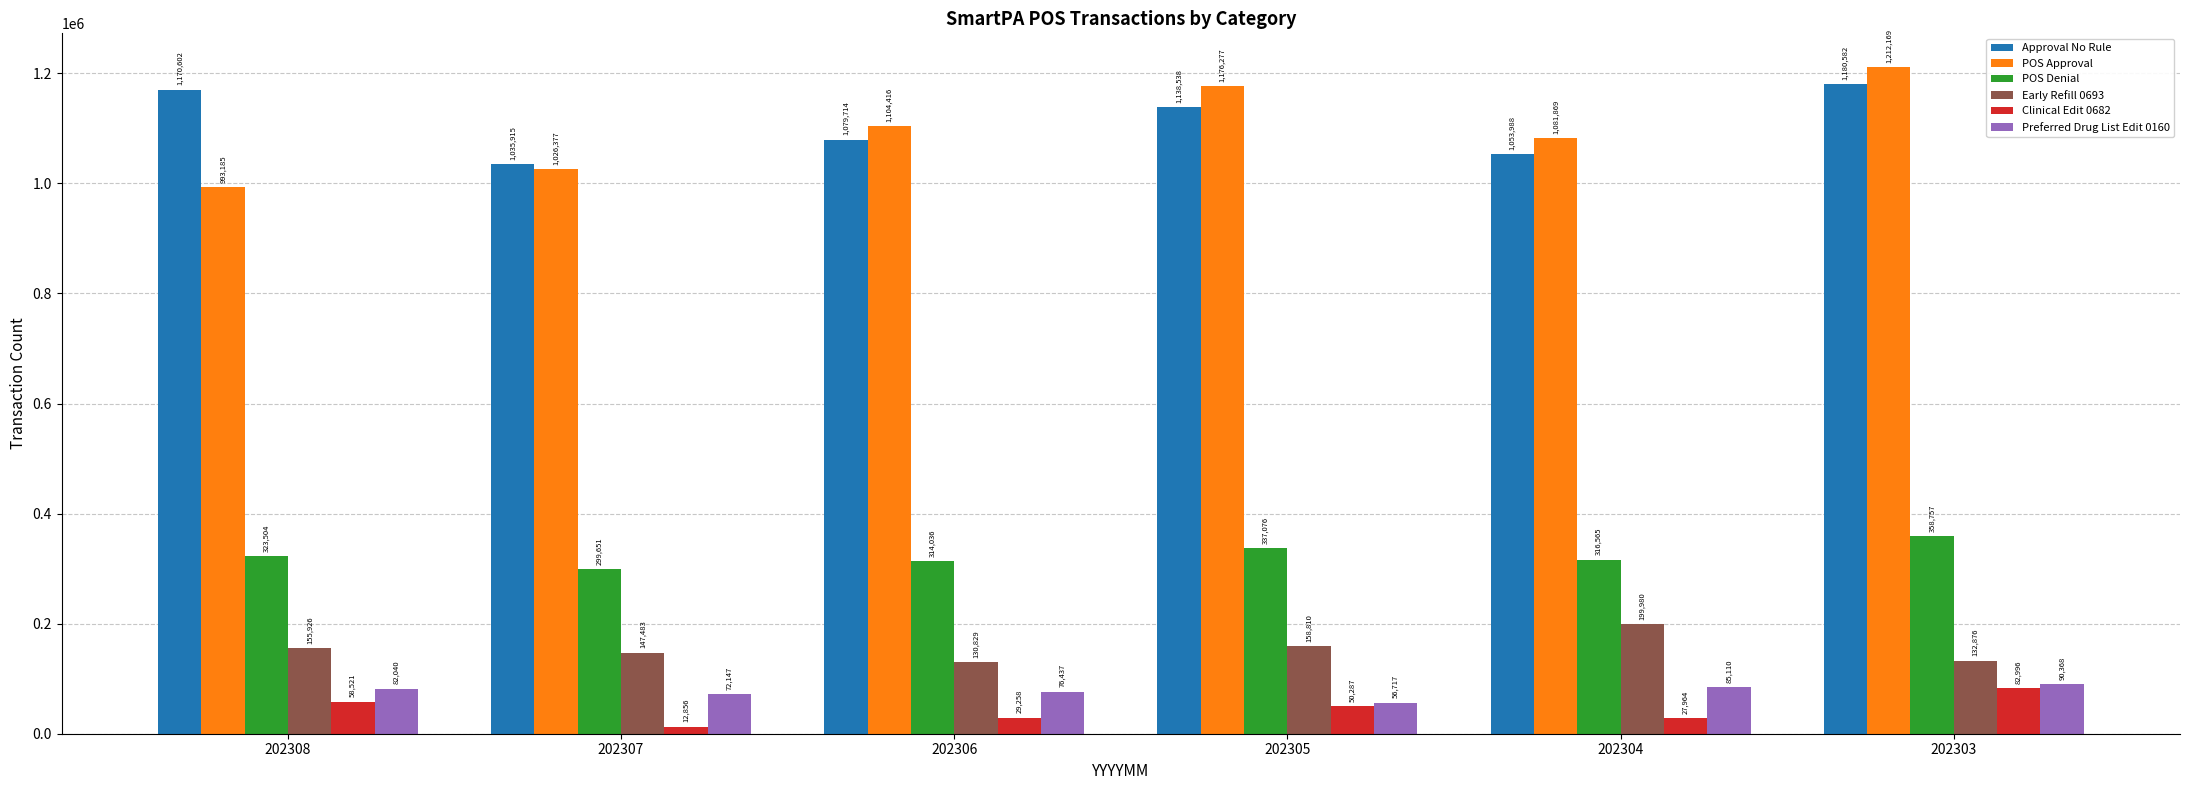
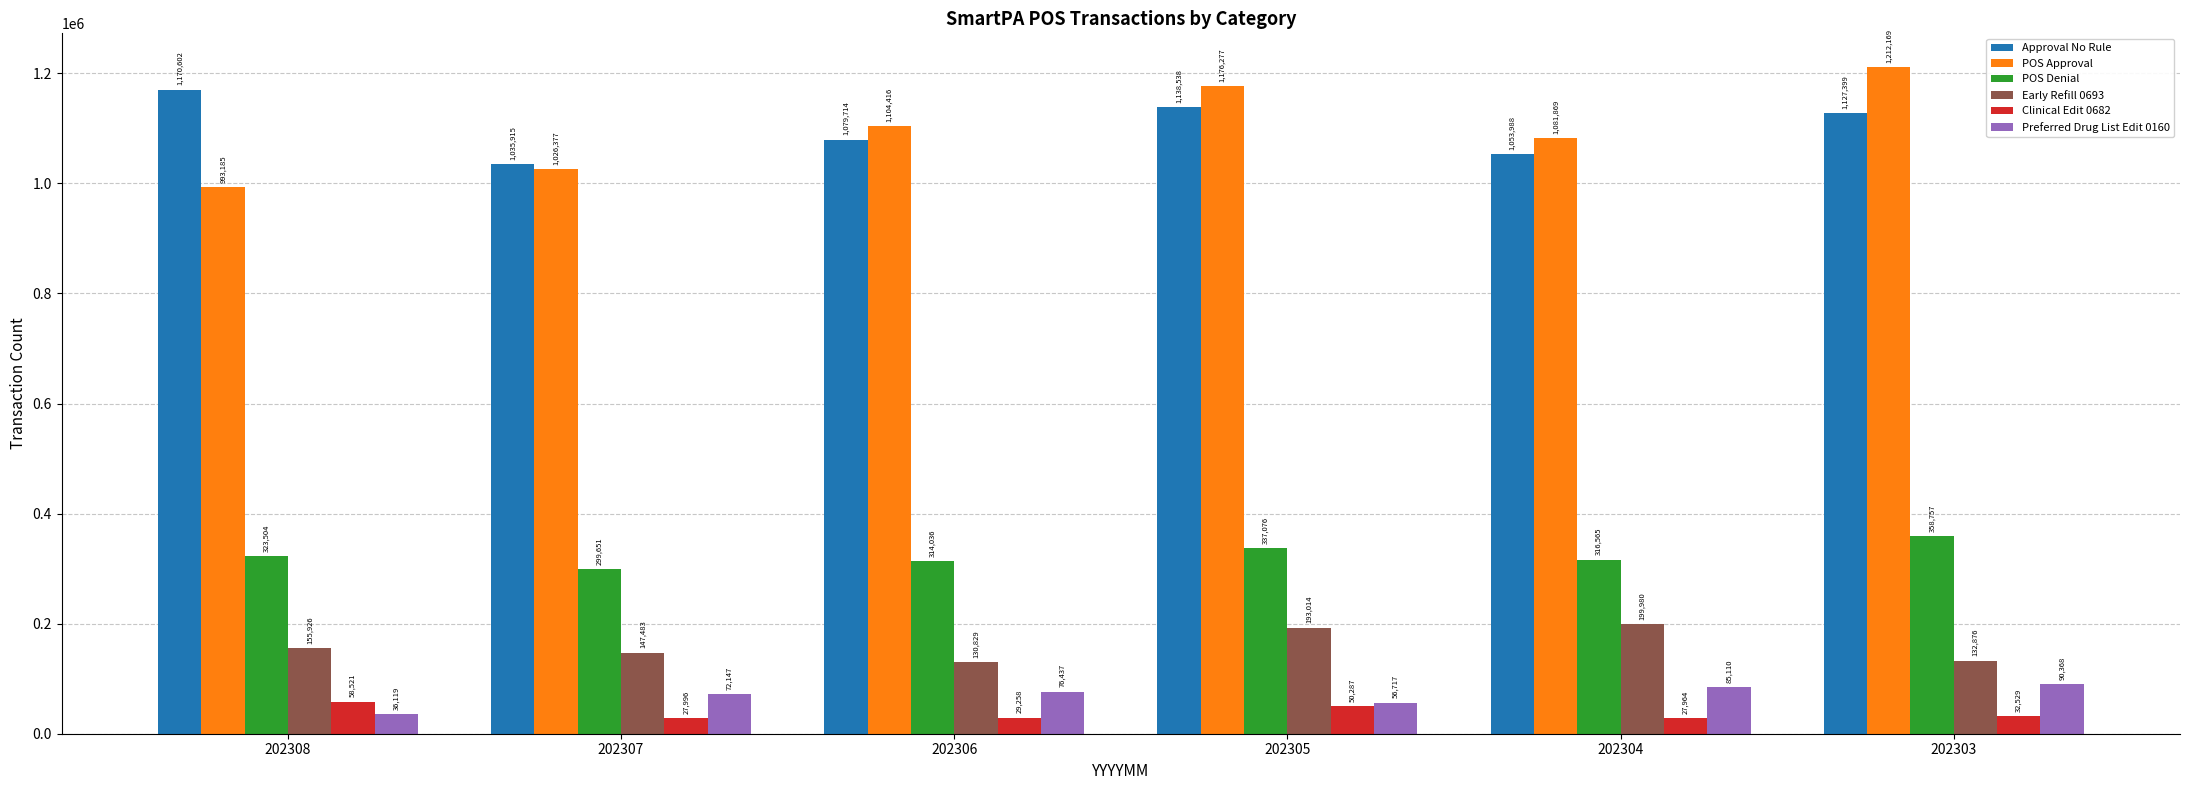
Preferred Drug List Edit 0160, 202308: 82,040 -> 36,119
Clinical Edit 0682, 202307: 12,856 -> 27,996
Early Refill 0693, 202305: 158,810 -> 193,014
Approval No Rule, 202303: 1,180,582 -> 1,127,399
Clinical Edit 0682, 202303: 82,996 -> 32,529
